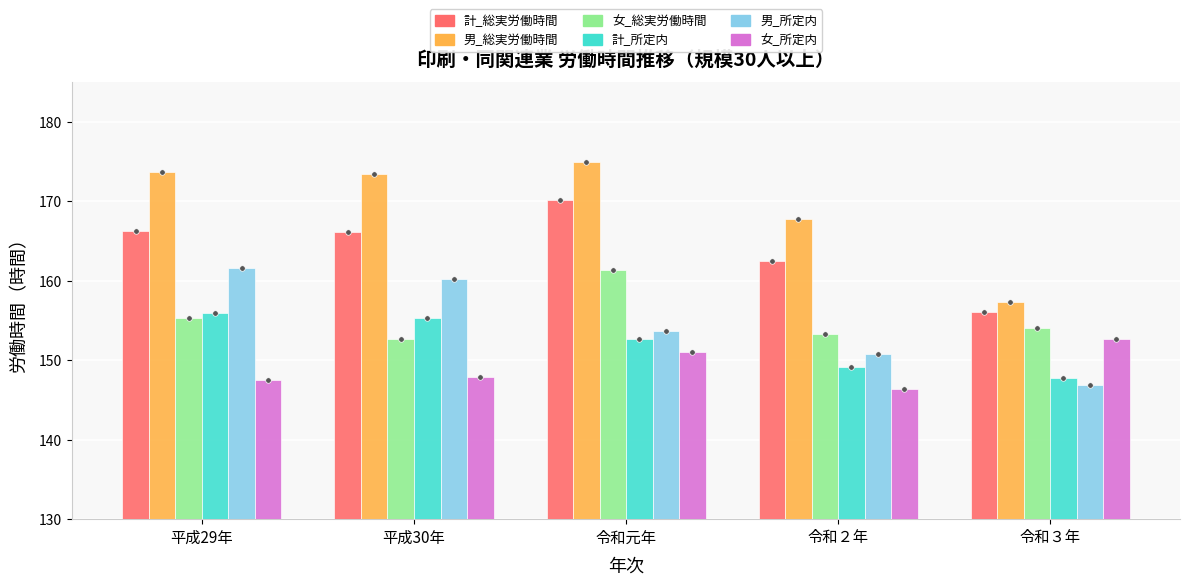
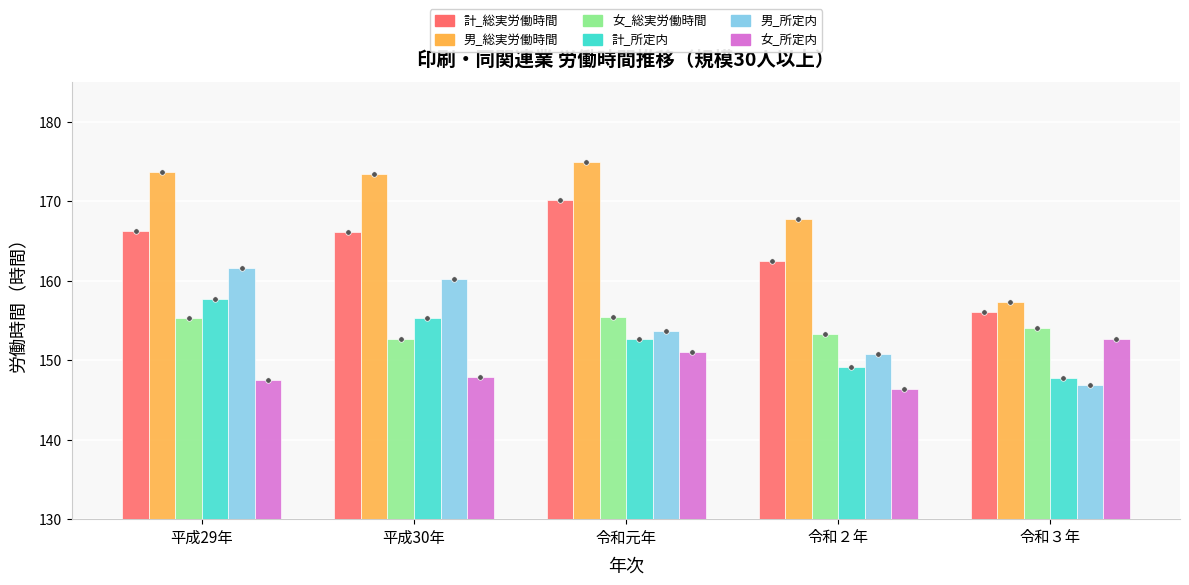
計_所定内, 平成29年: 156 -> 158
女_総実労働時間, 令和元年: 161 -> 155
